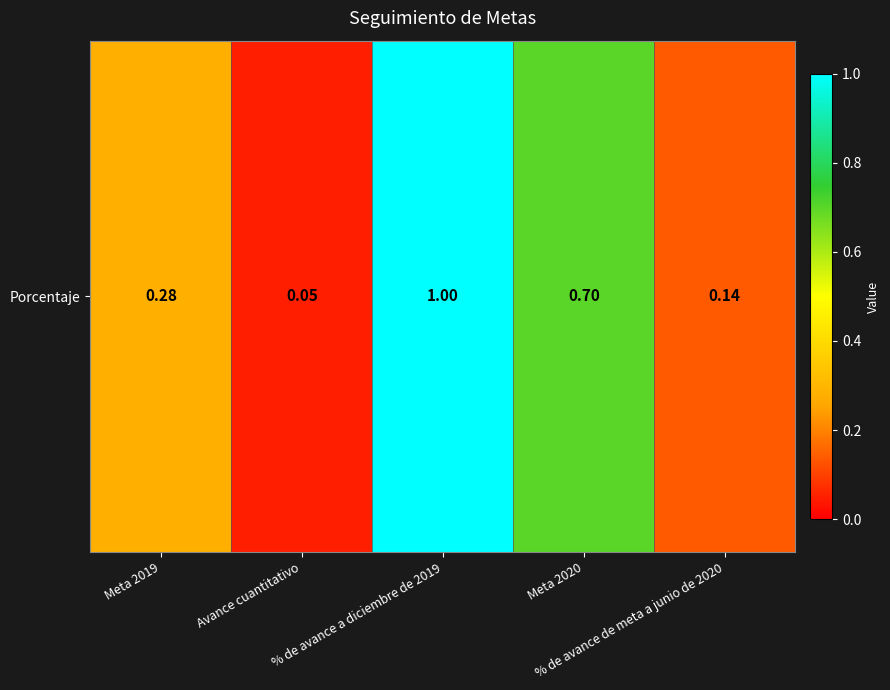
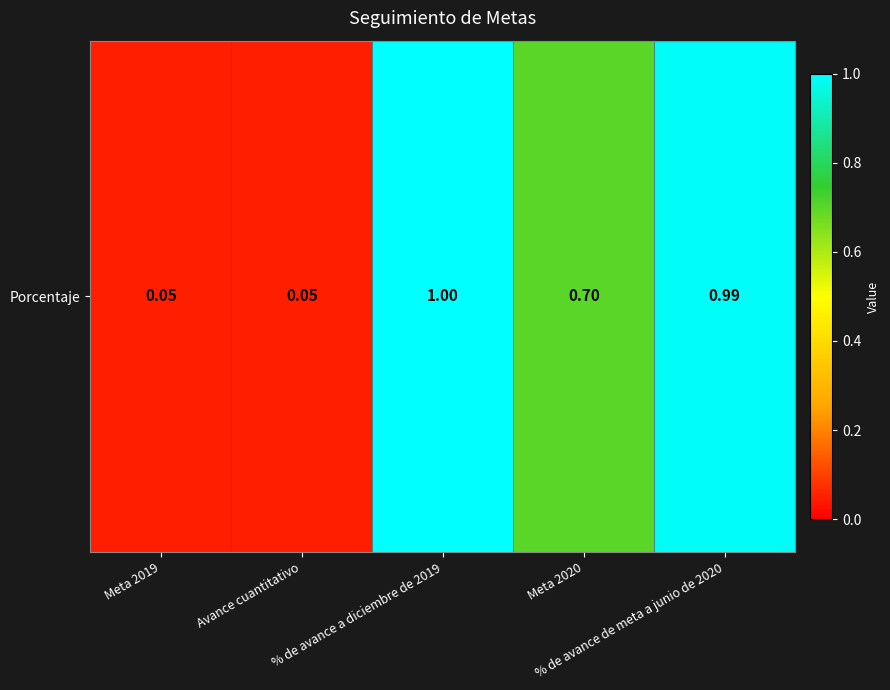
Porcentaje, Meta 2019: 0.28 -> 0.05
Porcentaje, % de avance de meta a junio de 2020: 0.14 -> 0.99
